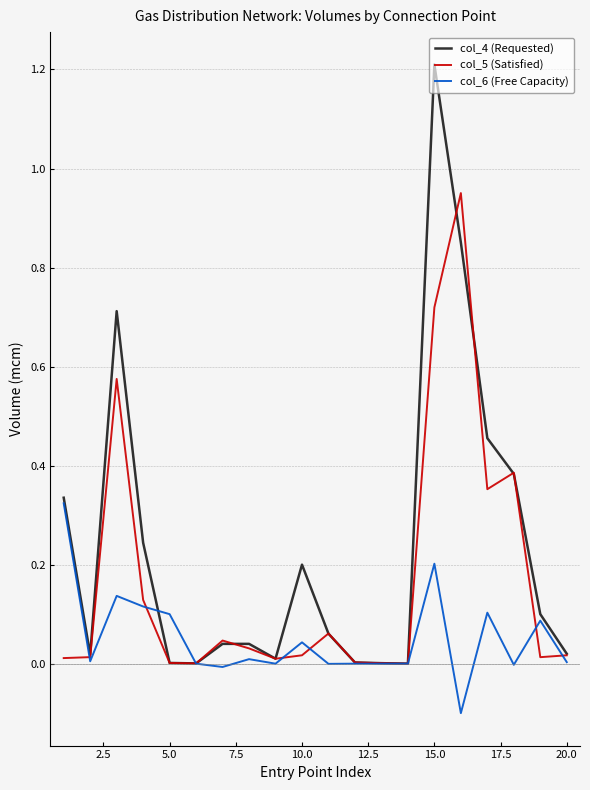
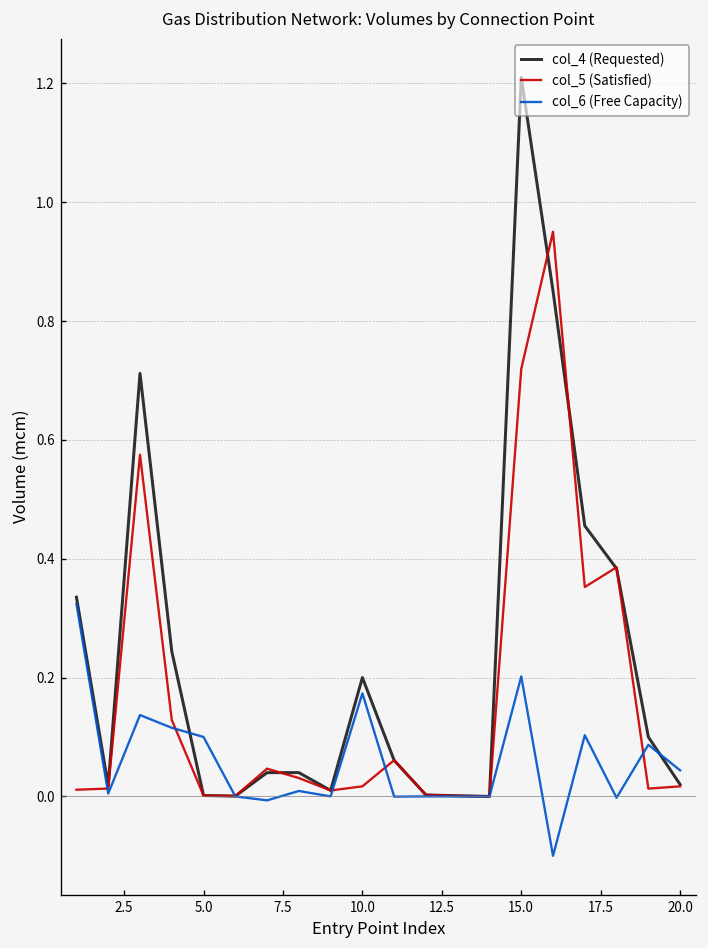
col_6 (Free Capacity), 10.0: 0.04 -> 0.17
col_6 (Free Capacity), 20.0: 0.00 -> 0.04
